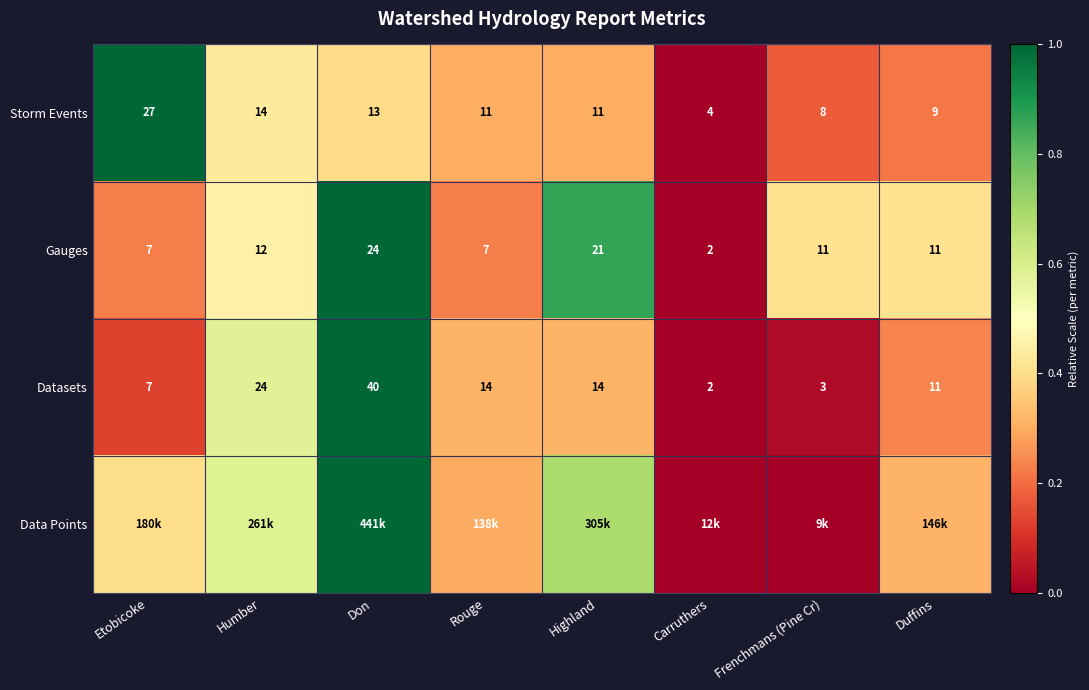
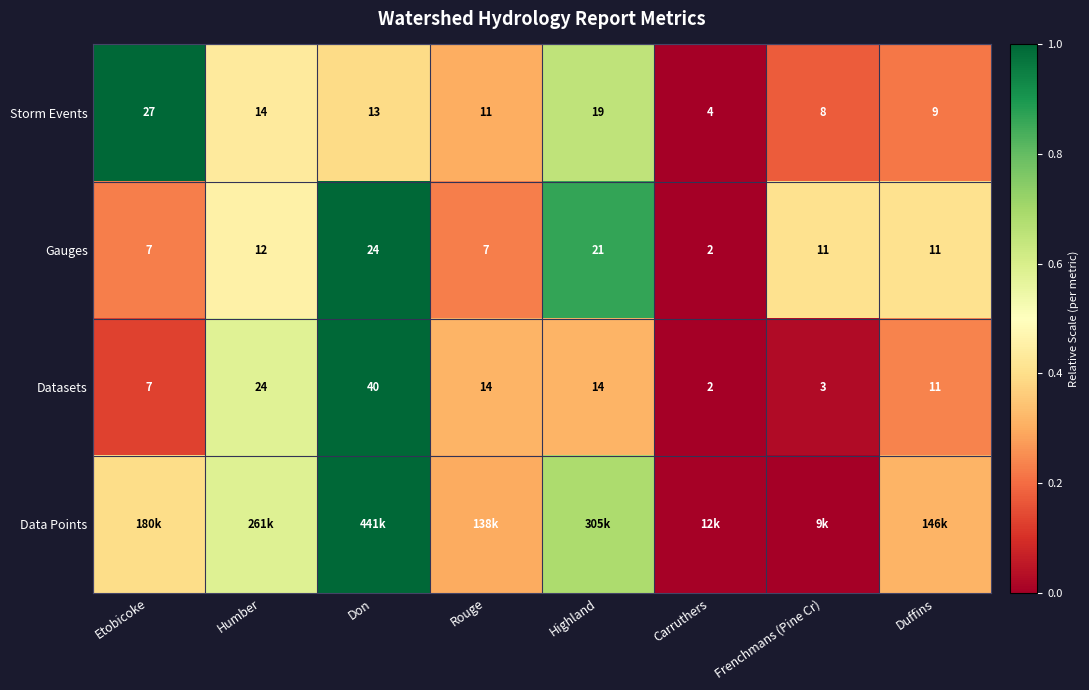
Storm Events, Highland: 11 -> 19
